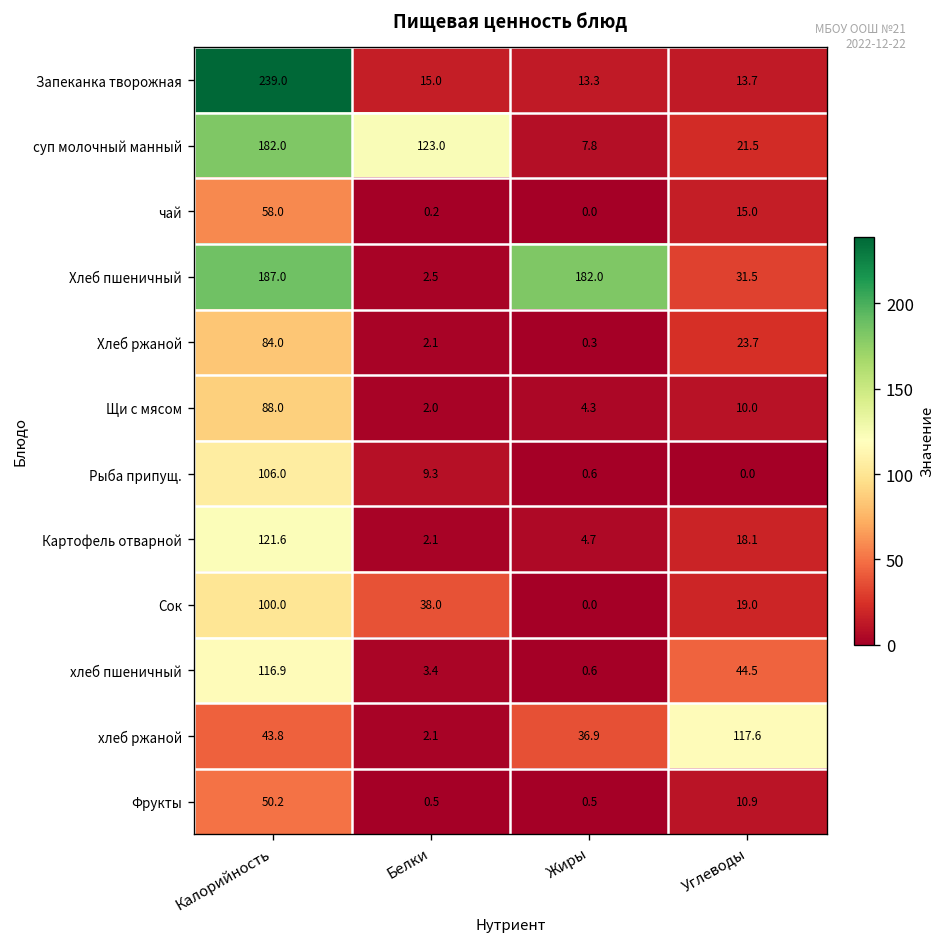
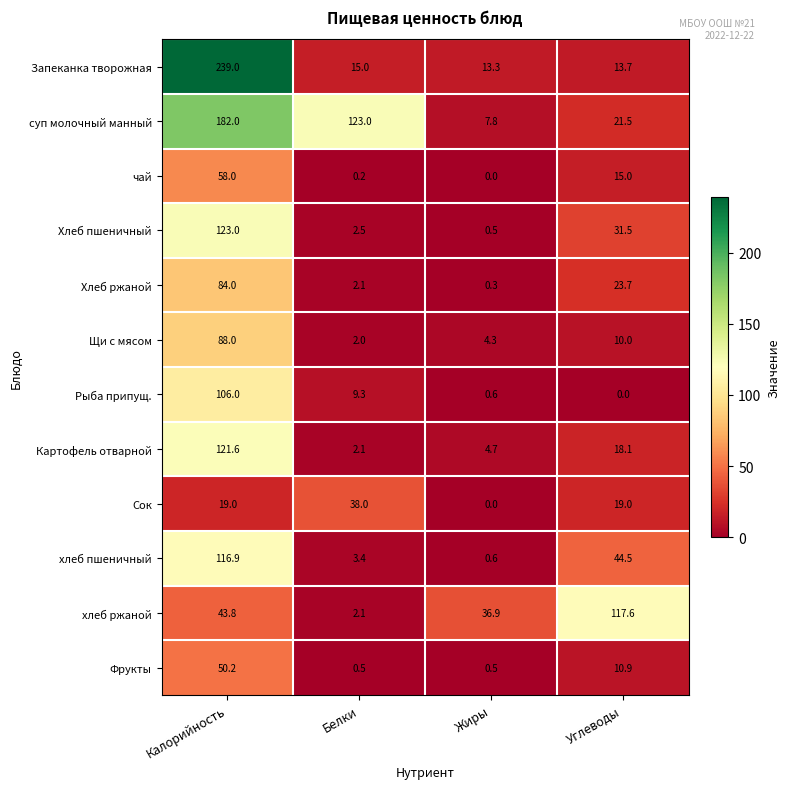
Хлеб пшеничный, Калорийность: 187.0 -> 123.0
Хлеб пшеничный, Жиры: 182.0 -> 0.5
Сок, Калорийность: 100.0 -> 19.0
